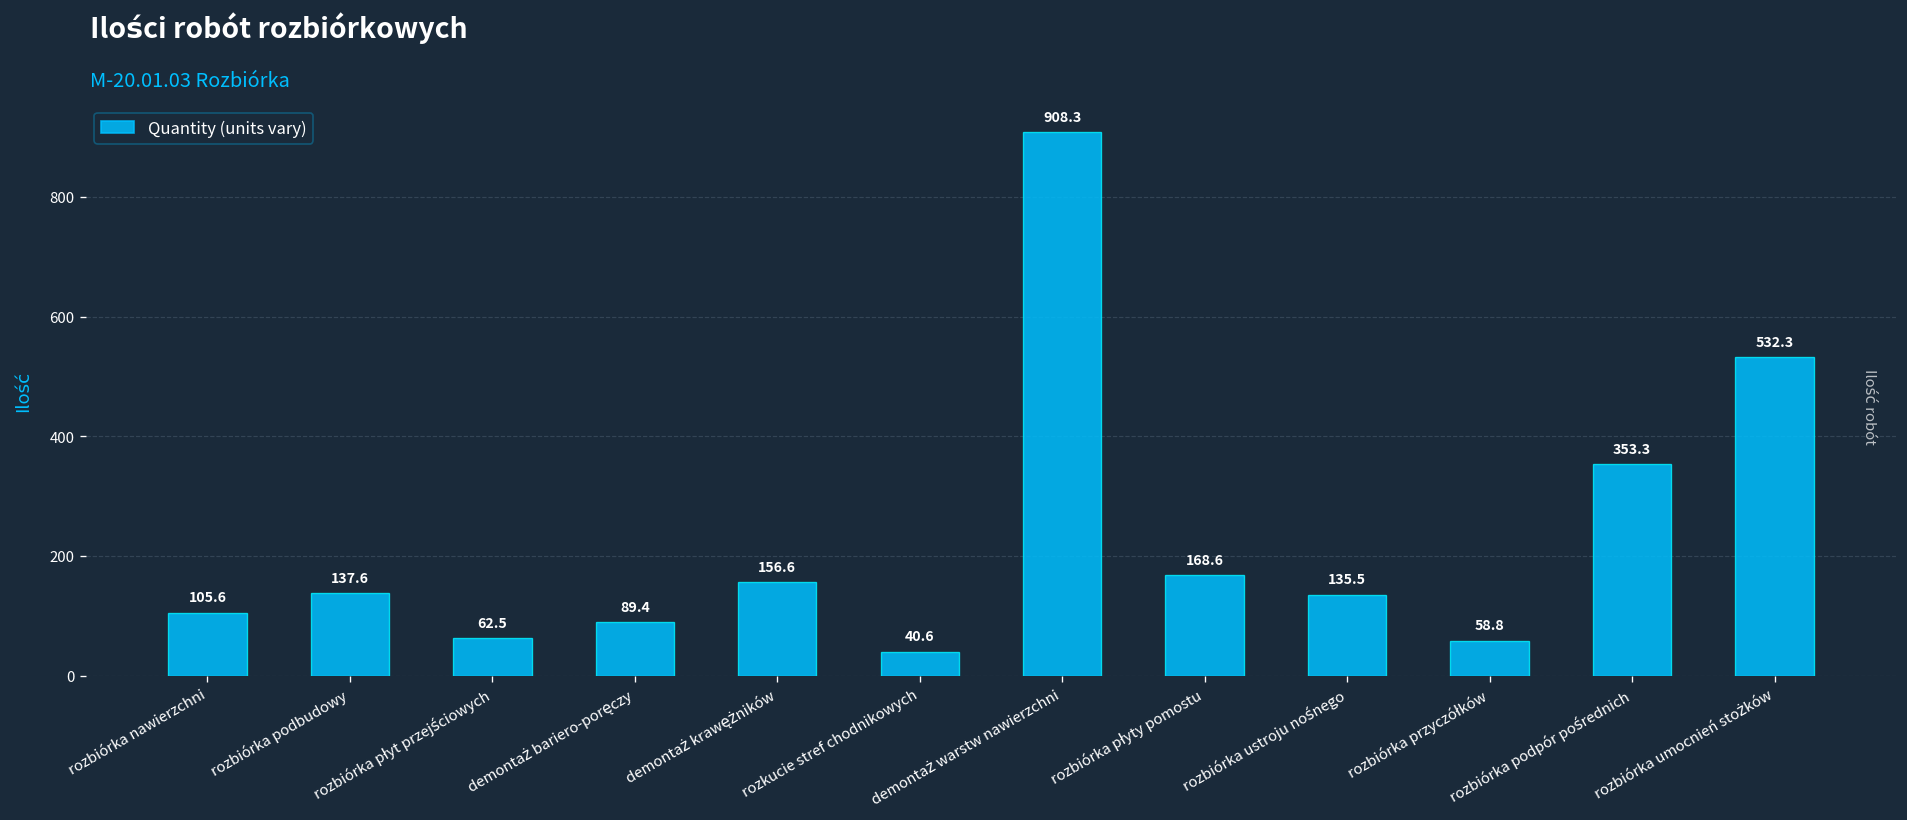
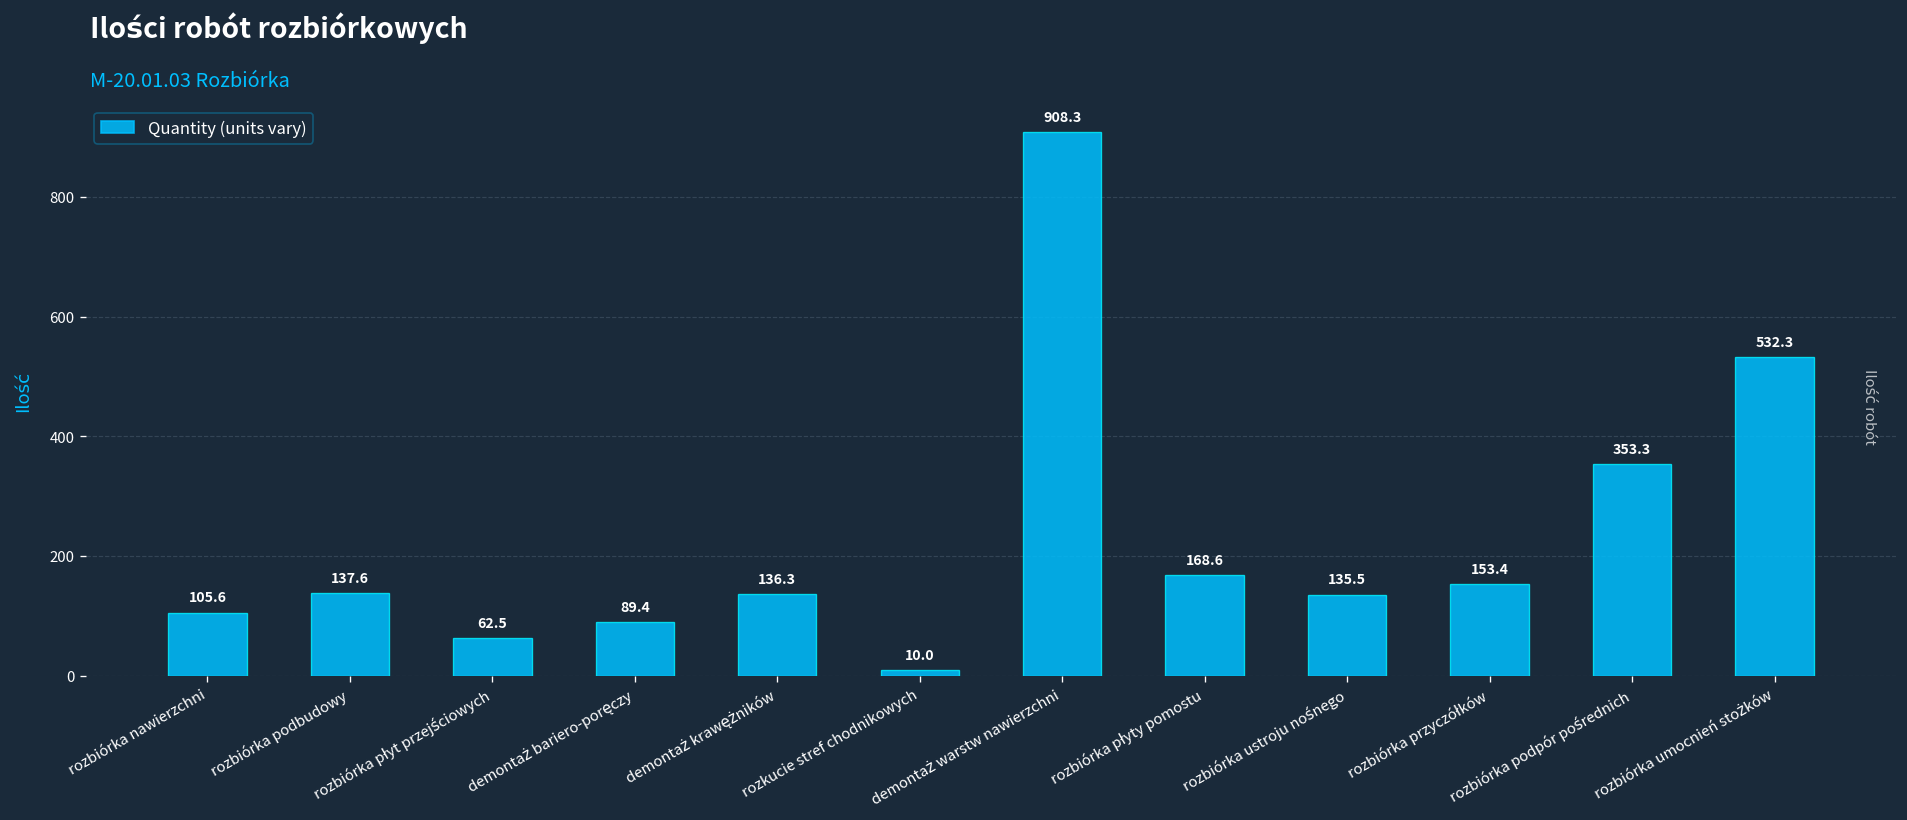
demontaż krawężników: 156.6 -> 136.3
rozkucie stref chodnikowych: 40.6 -> 10.0
rozbiórka przyczółków: 58.8 -> 153.4
